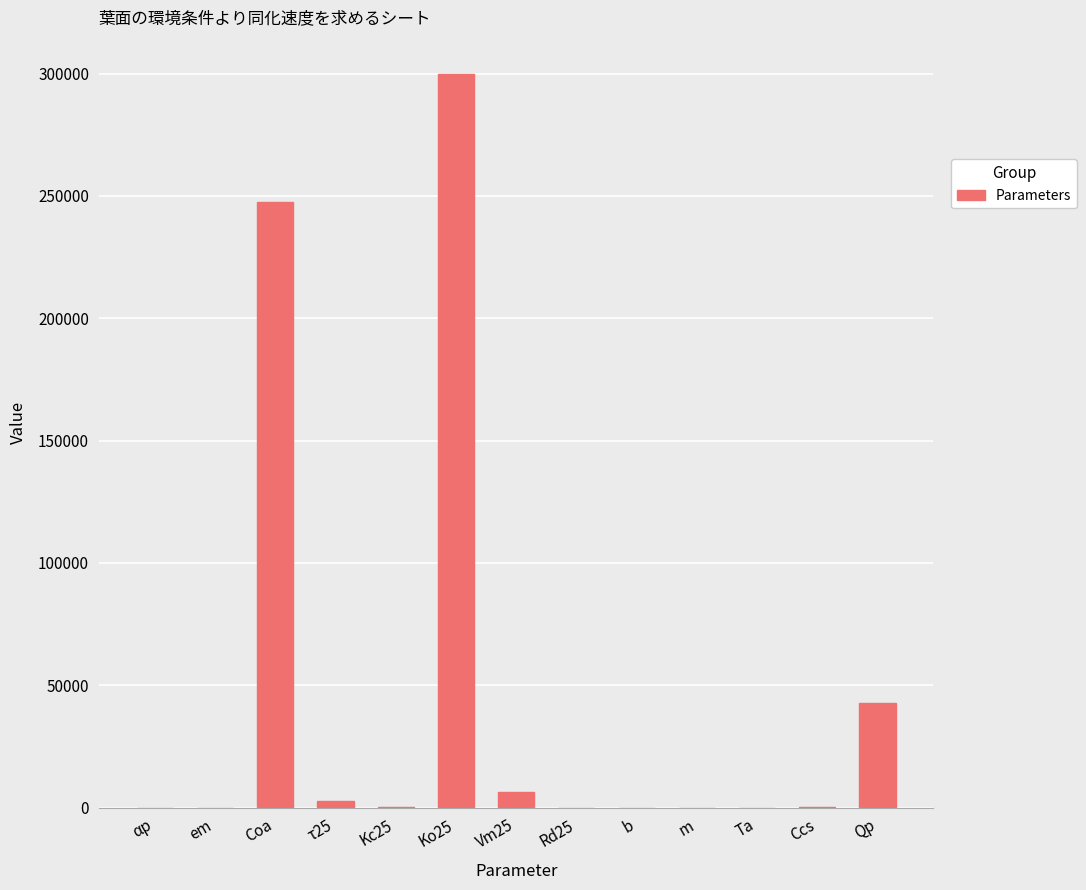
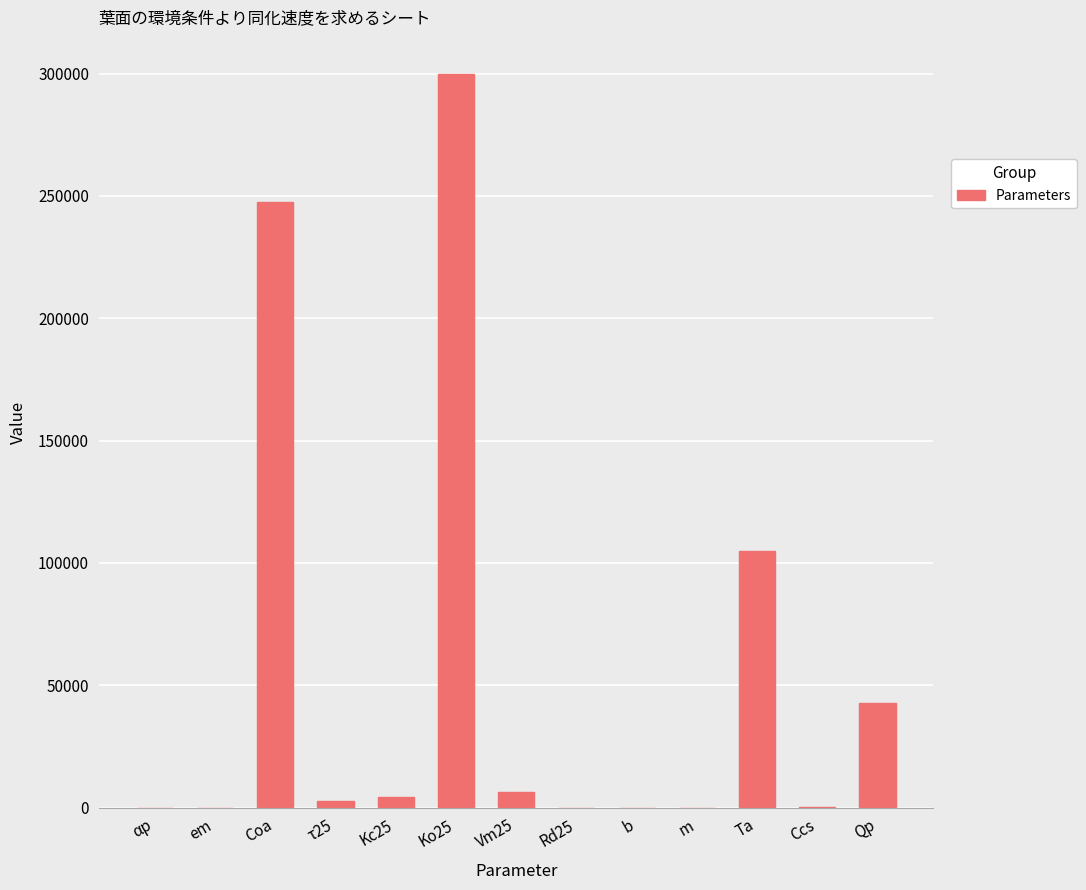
Kc25: 0 -> 4000
Ta: 0 -> 105000
